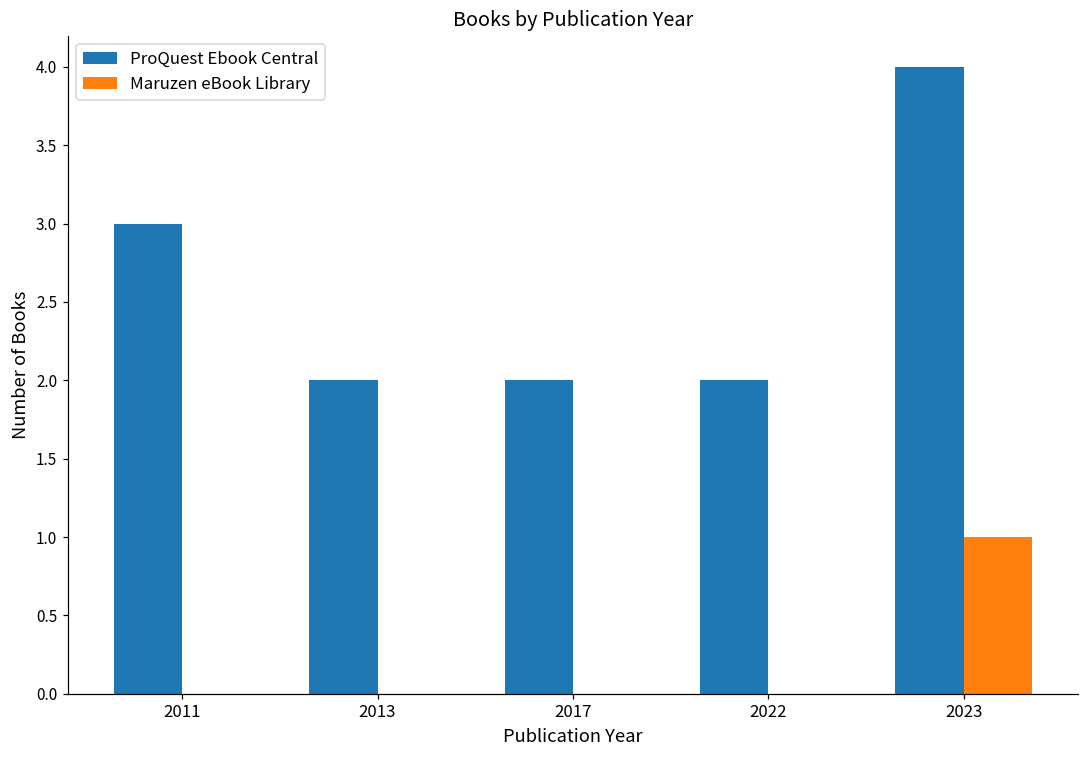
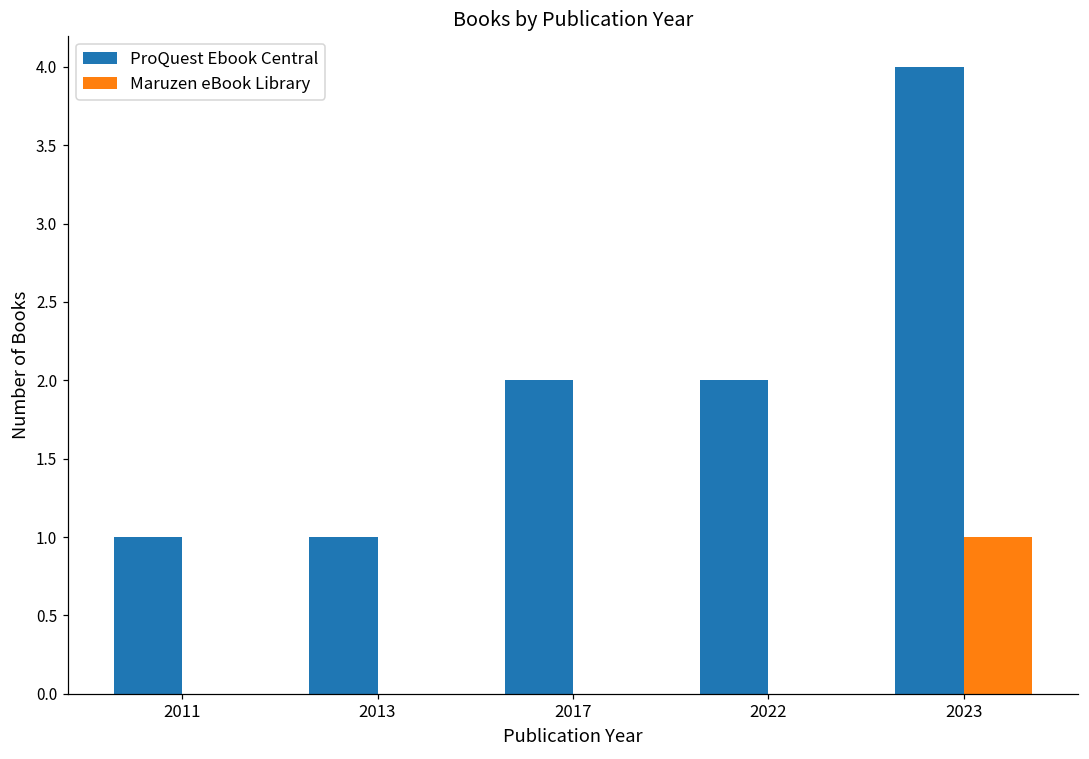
ProQuest Ebook Central, 2011: 3 -> 1
ProQuest Ebook Central, 2013: 2 -> 1
